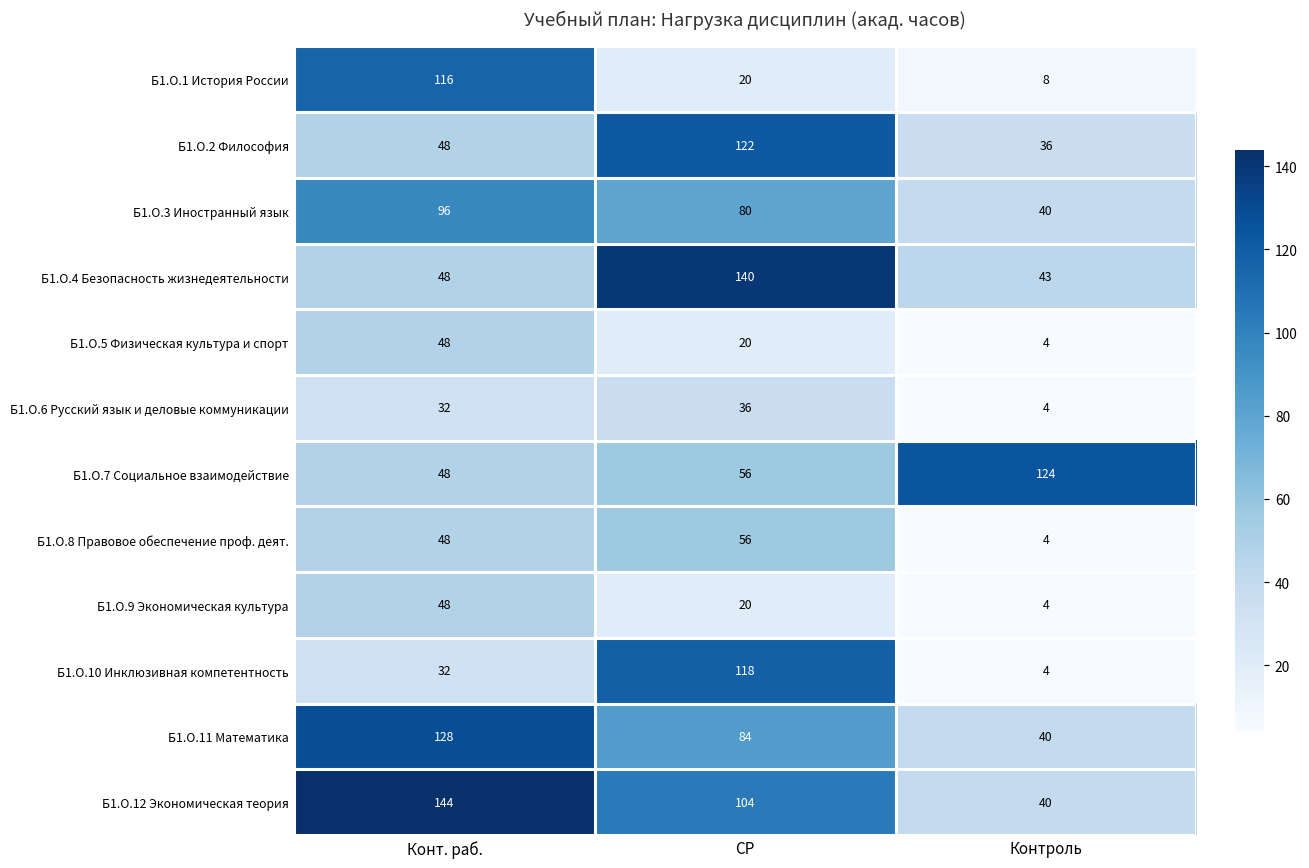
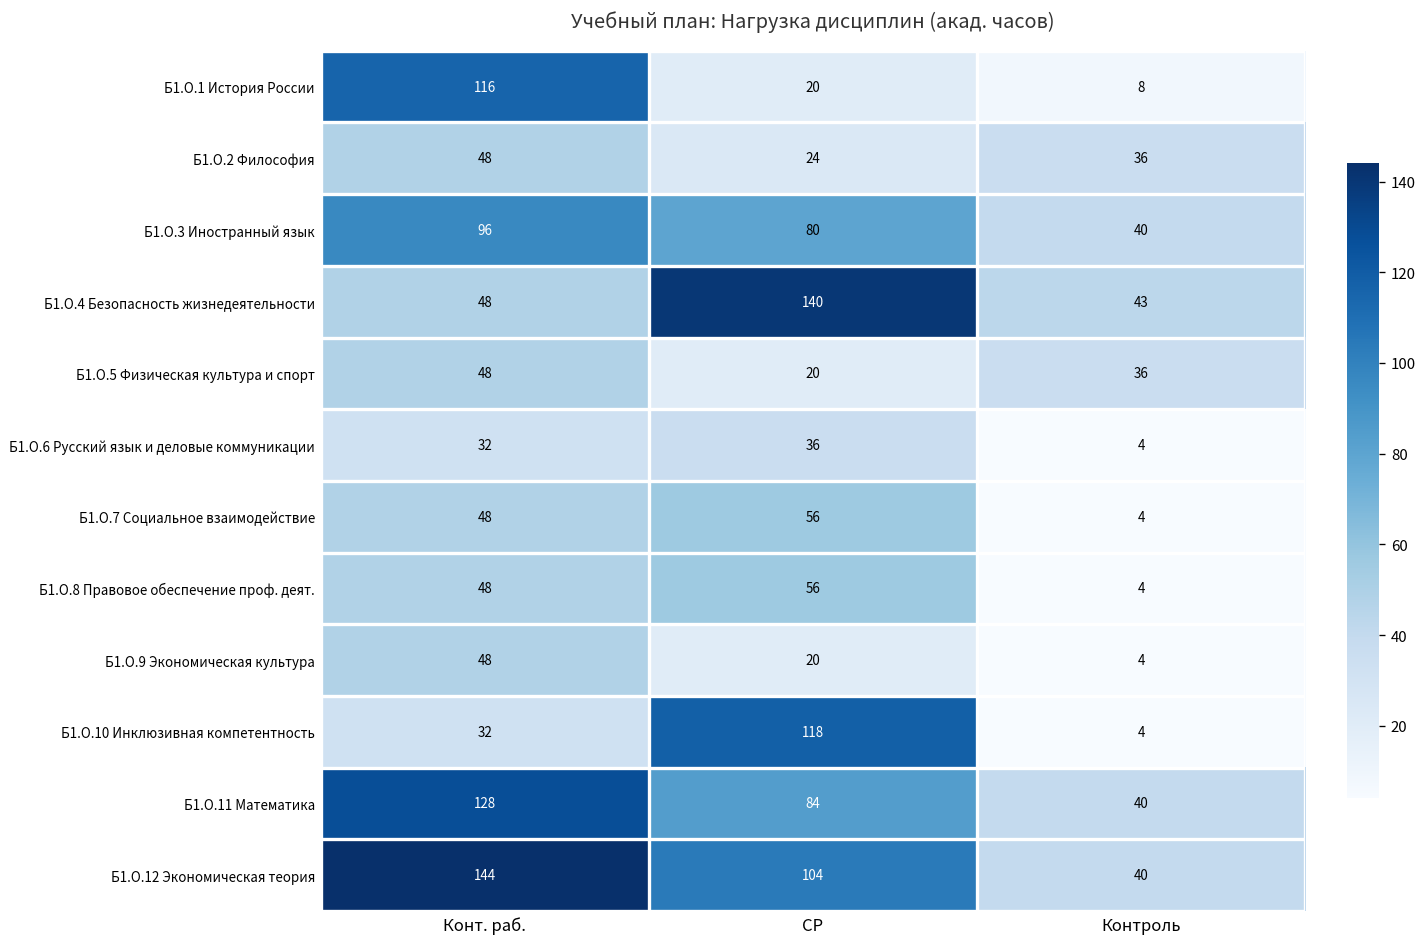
Б1.О.2 Философия, СР: 122 -> 24
Б1.О.5 Физическая культура и спорт, Контроль: 4 -> 36
Б1.О.7 Социальное взаимодействие, Контроль: 124 -> 4
